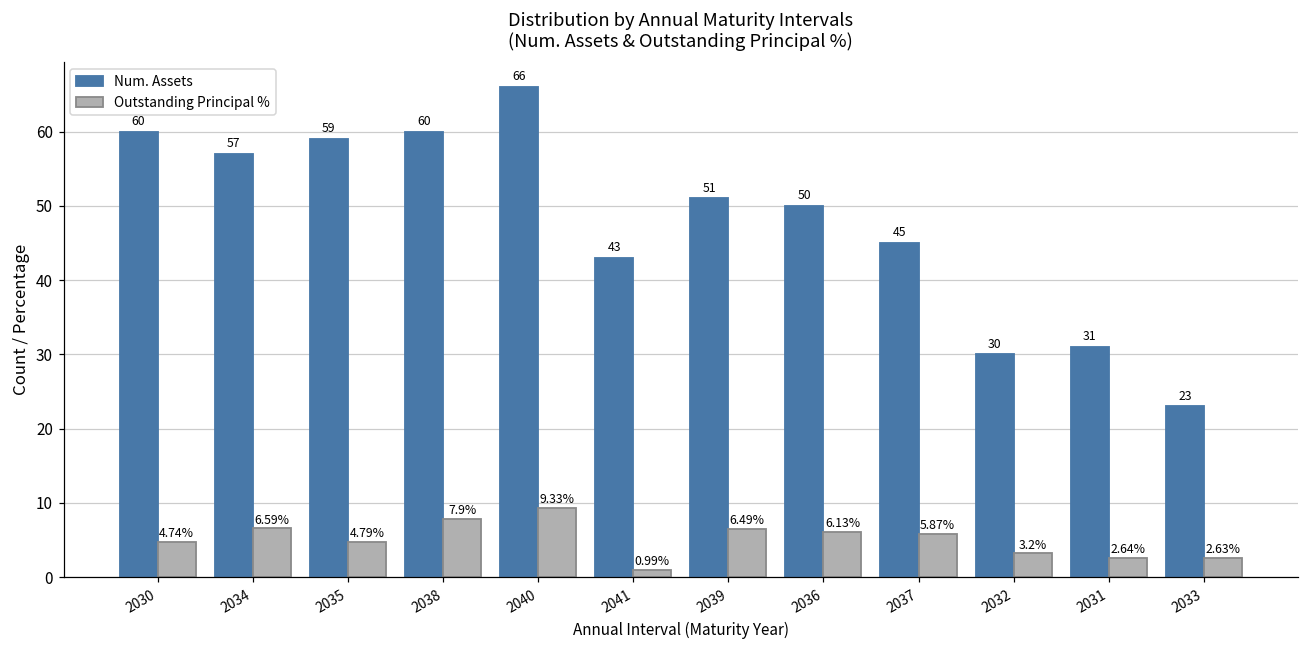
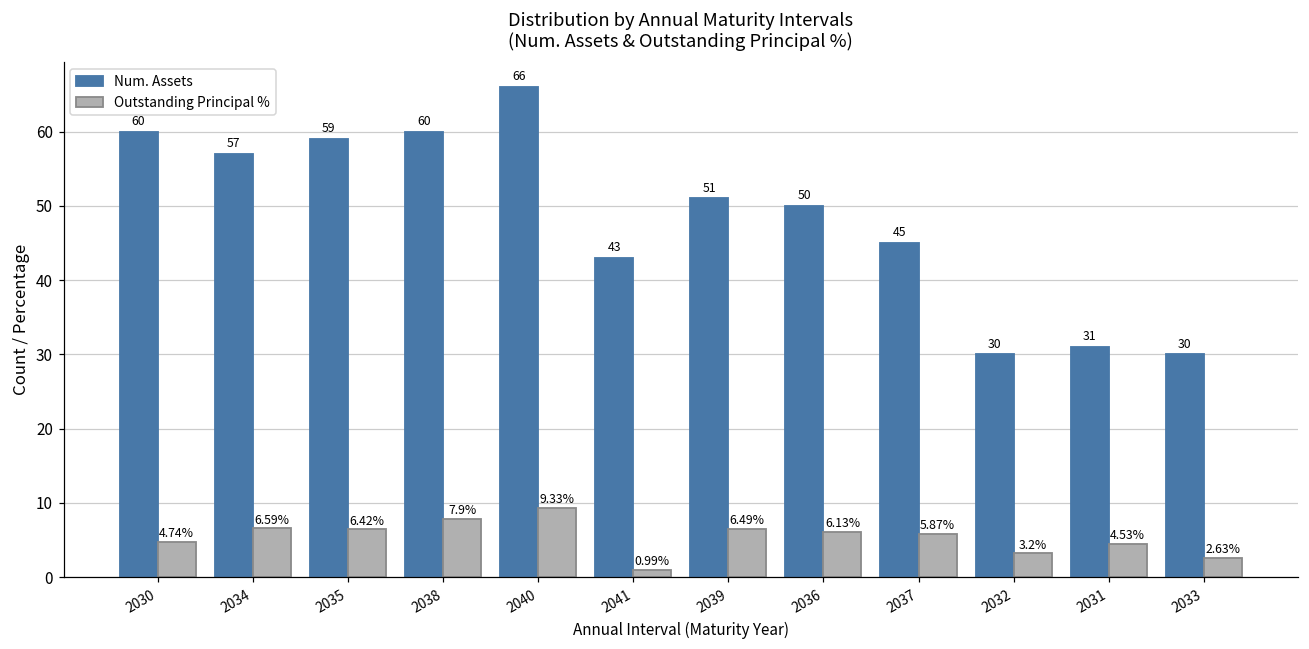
Outstanding Principal %, 2035: 4.79% -> 6.42%
Outstanding Principal %, 2031: 2.64% -> 4.53%
Num. Assets, 2033: 23 -> 30
